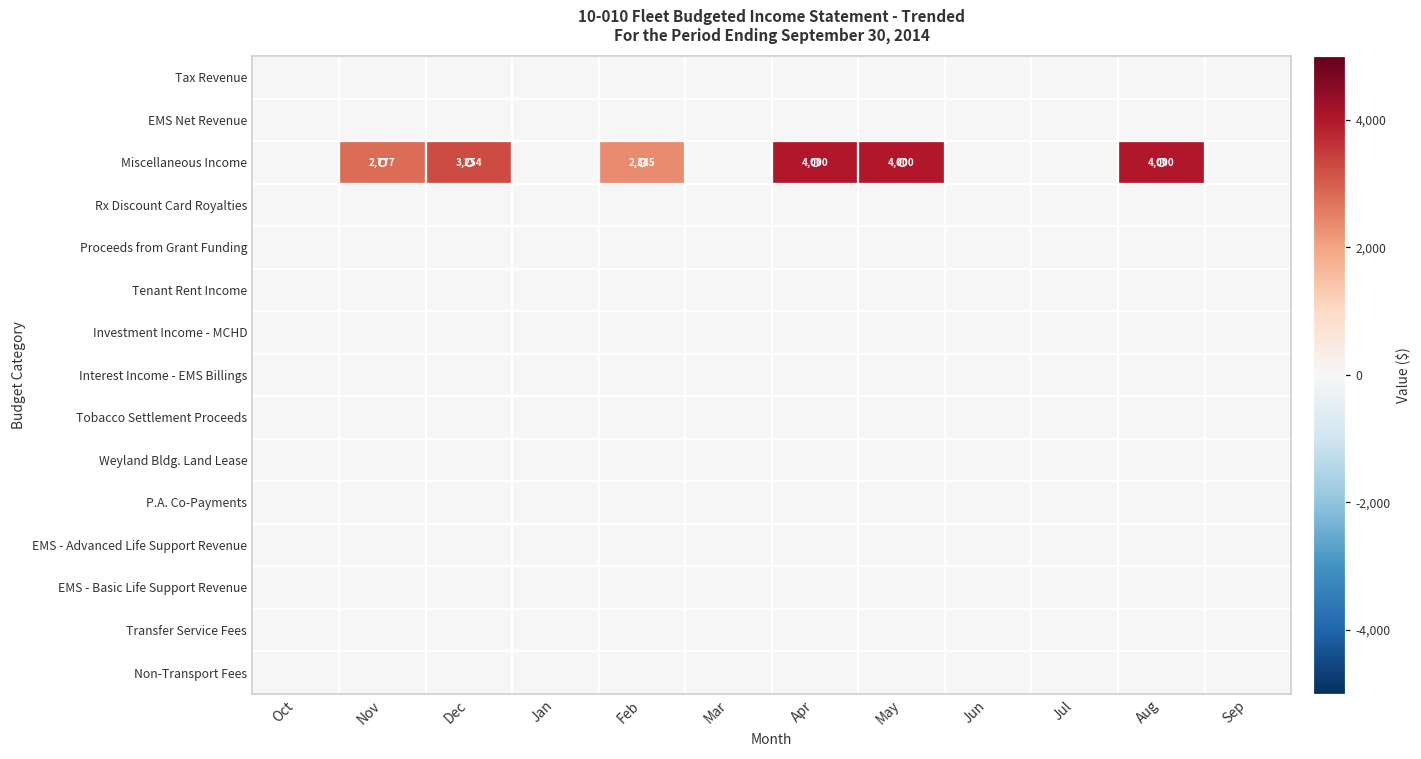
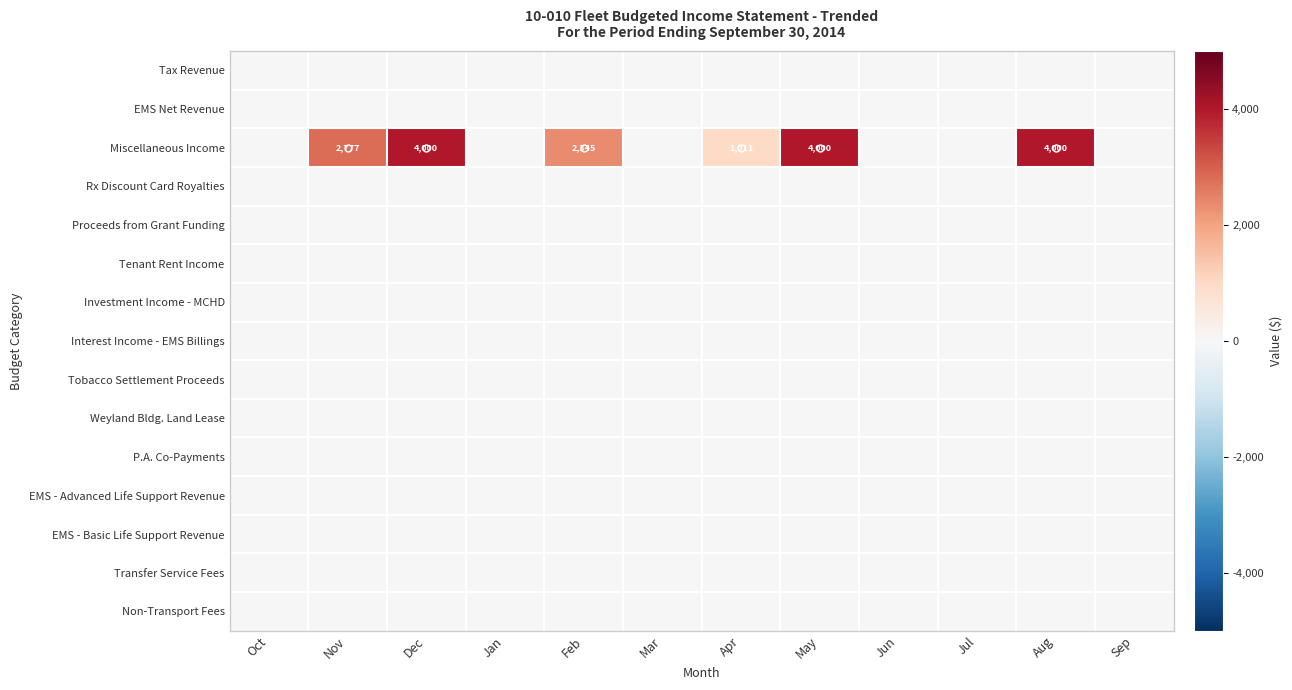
Miscellaneous Income, Dec: 3,254 -> 4,000
Miscellaneous Income, Apr: 4,000 -> 1,011
